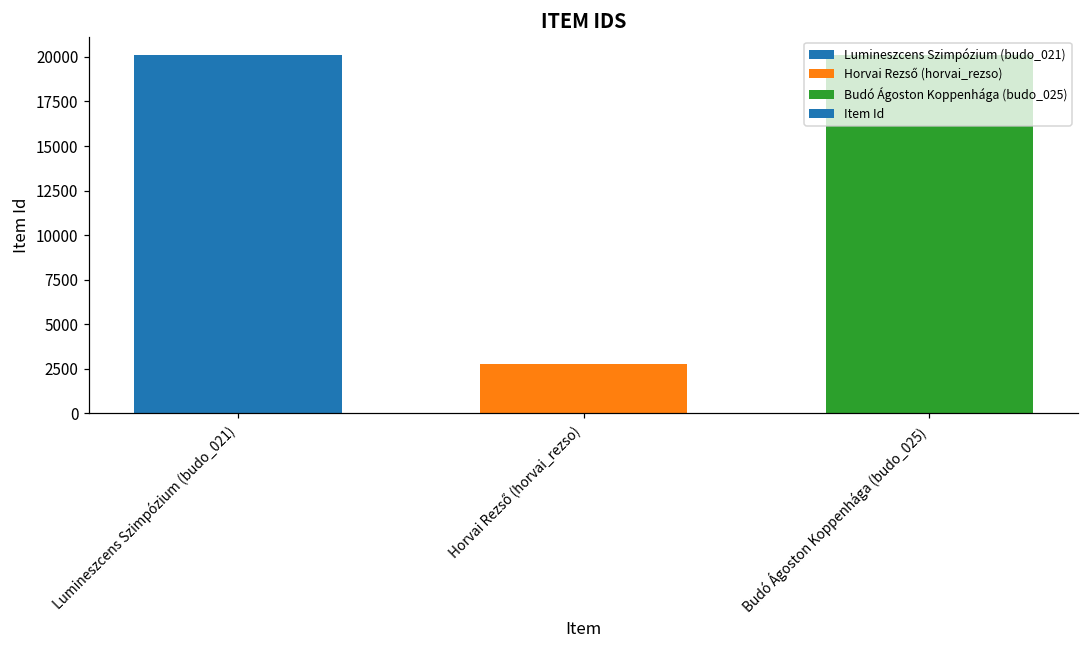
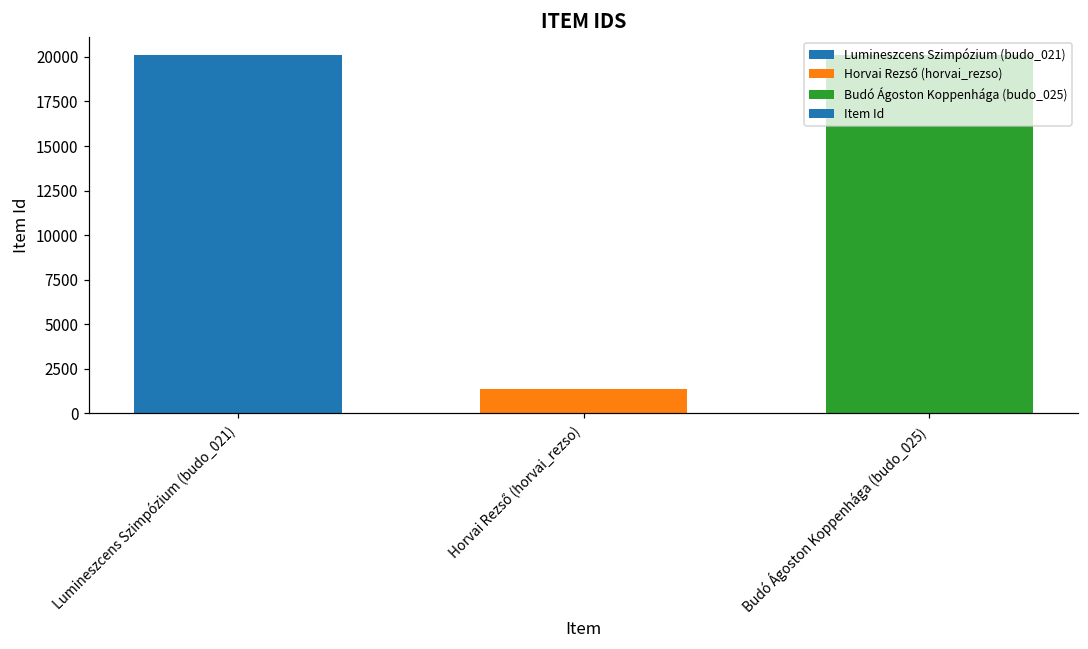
Horvai Rezső (horvai_rezso): 2800 -> 1400
